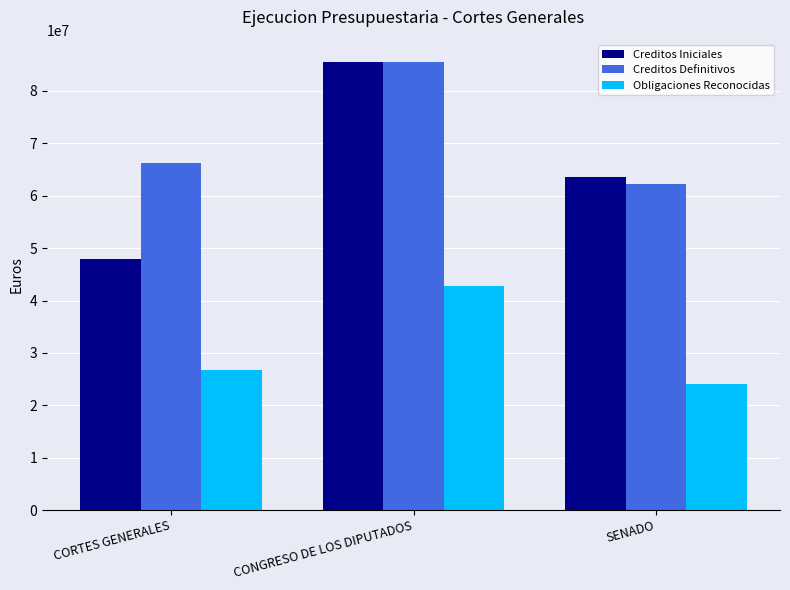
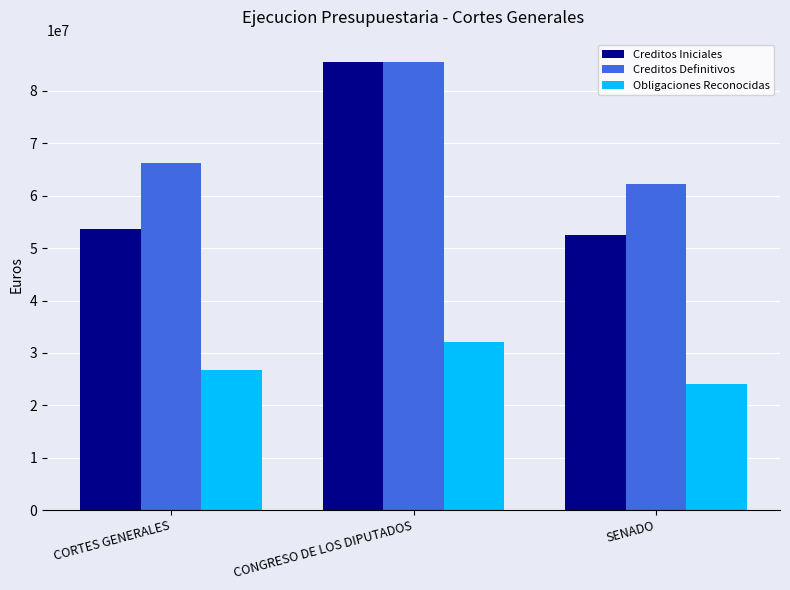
Creditos Iniciales, CORTES GENERALES: 48000000 -> 54000000
Obligaciones Reconocidas, CONGRESO DE LOS DIPUTADOS: 43000000 -> 32000000
Creditos Iniciales, SENADO: 64000000 -> 53000000
